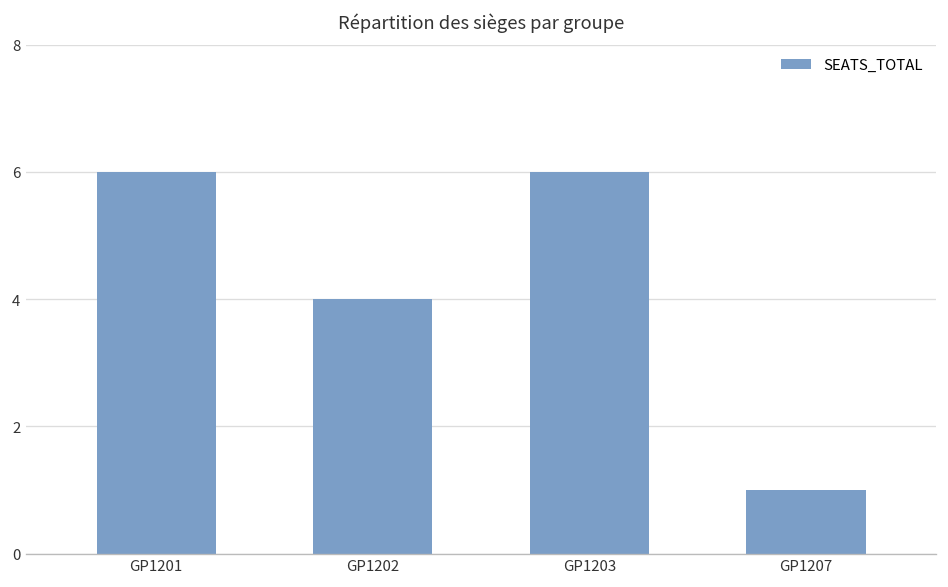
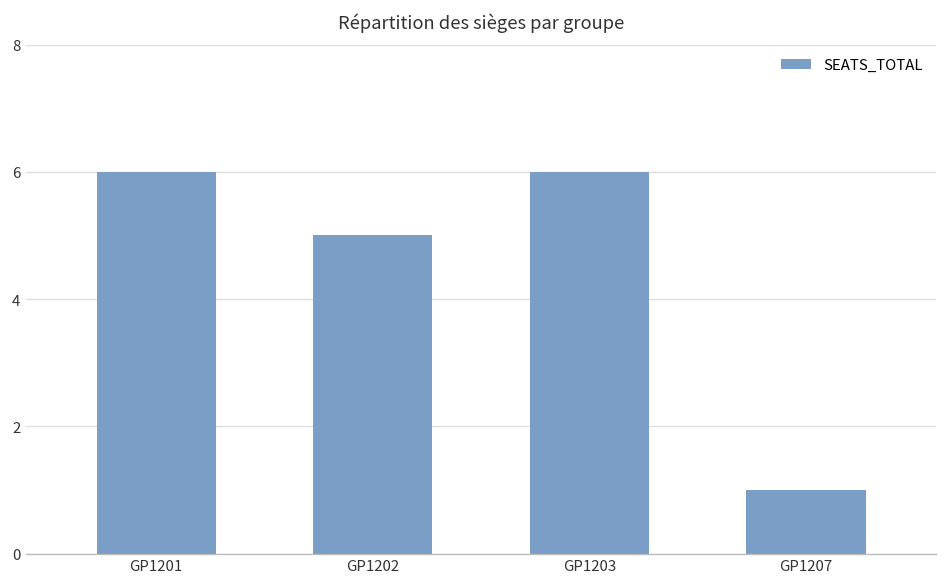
GP1202: 4 -> 5
